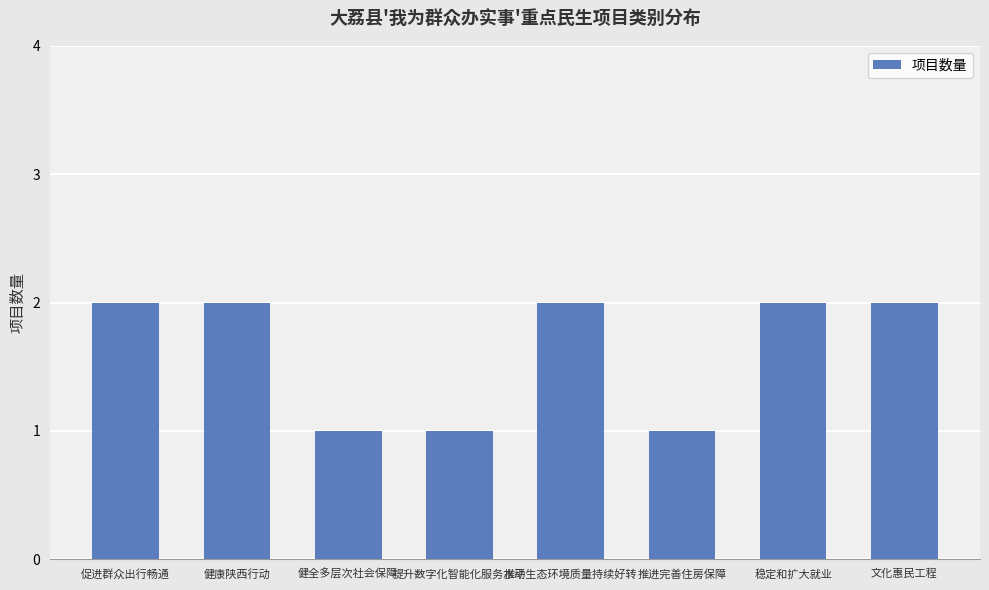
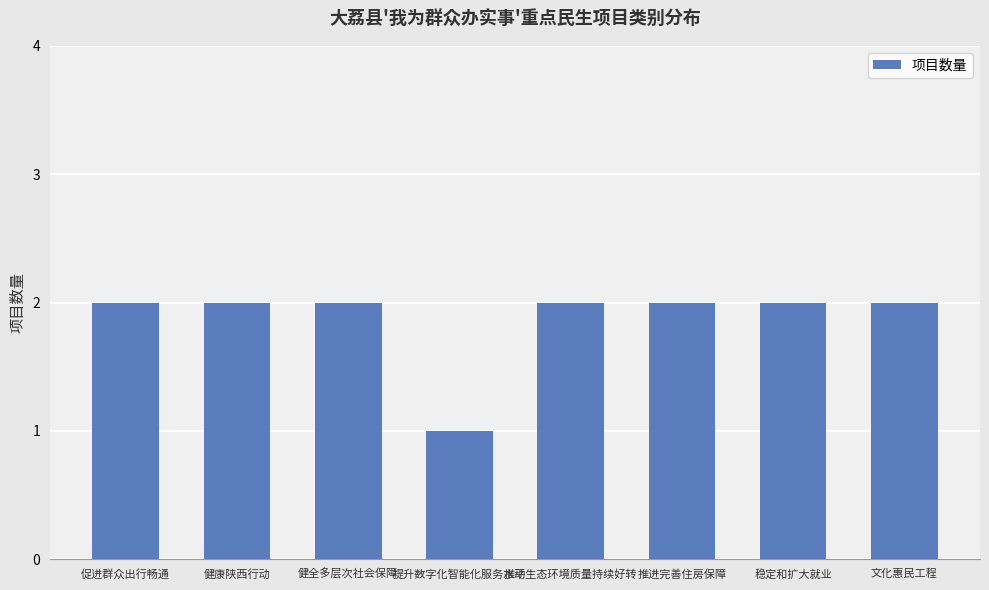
健全多层次社会保障: 1 -> 2
推进完善住房保障: 1 -> 2
